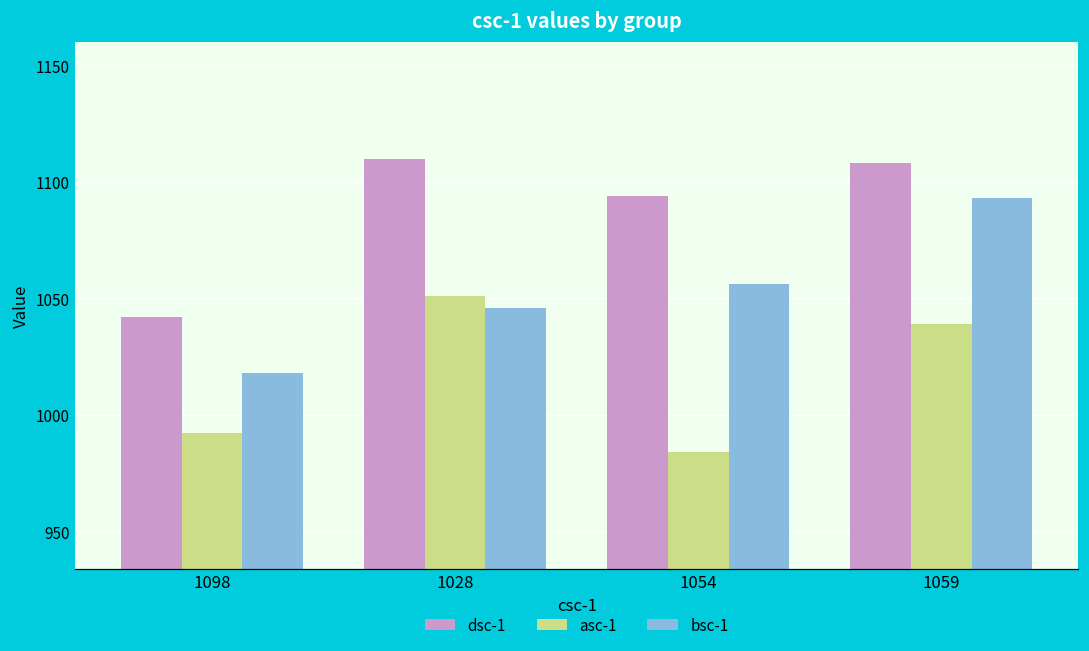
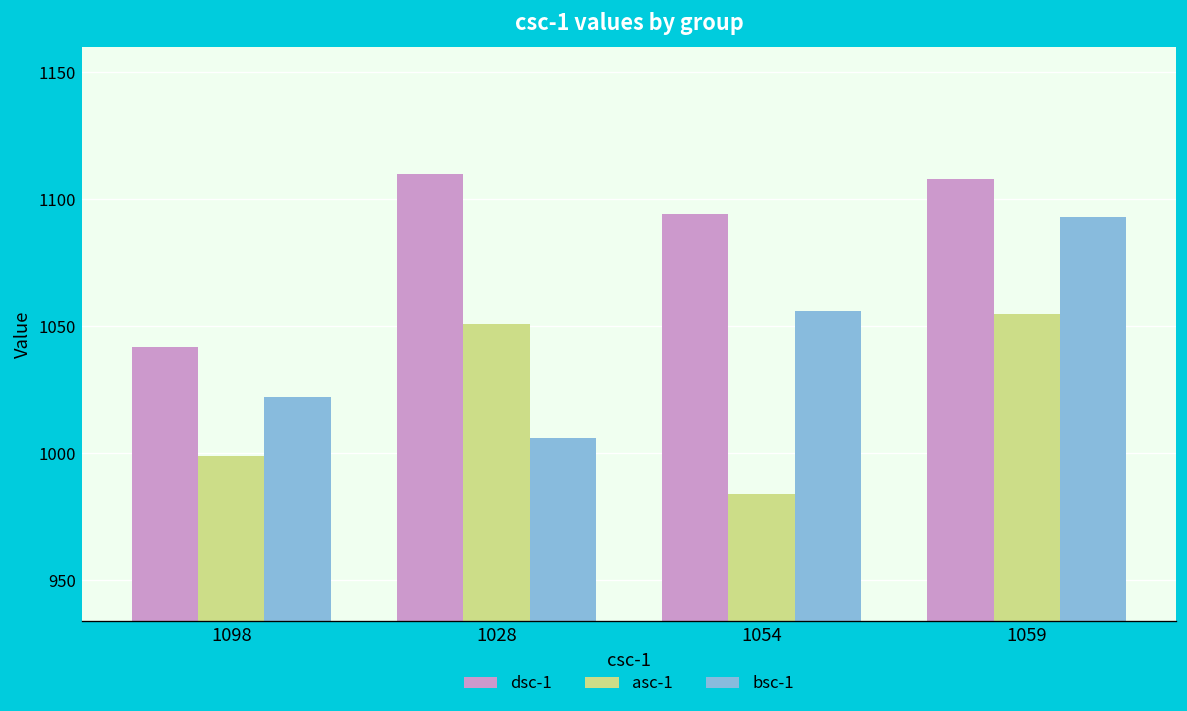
asc-1, 1098: 992 -> 999
bsc-1, 1098: 1018 -> 1022
bsc-1, 1028: 1046 -> 1006
asc-1, 1059: 1039 -> 1055
